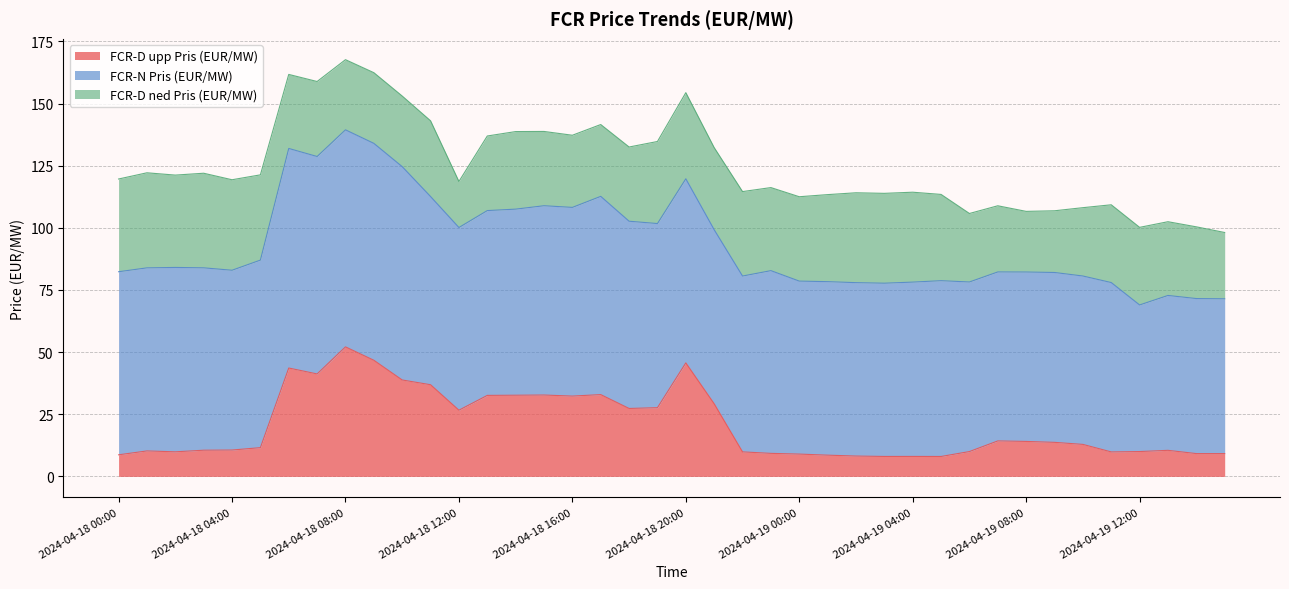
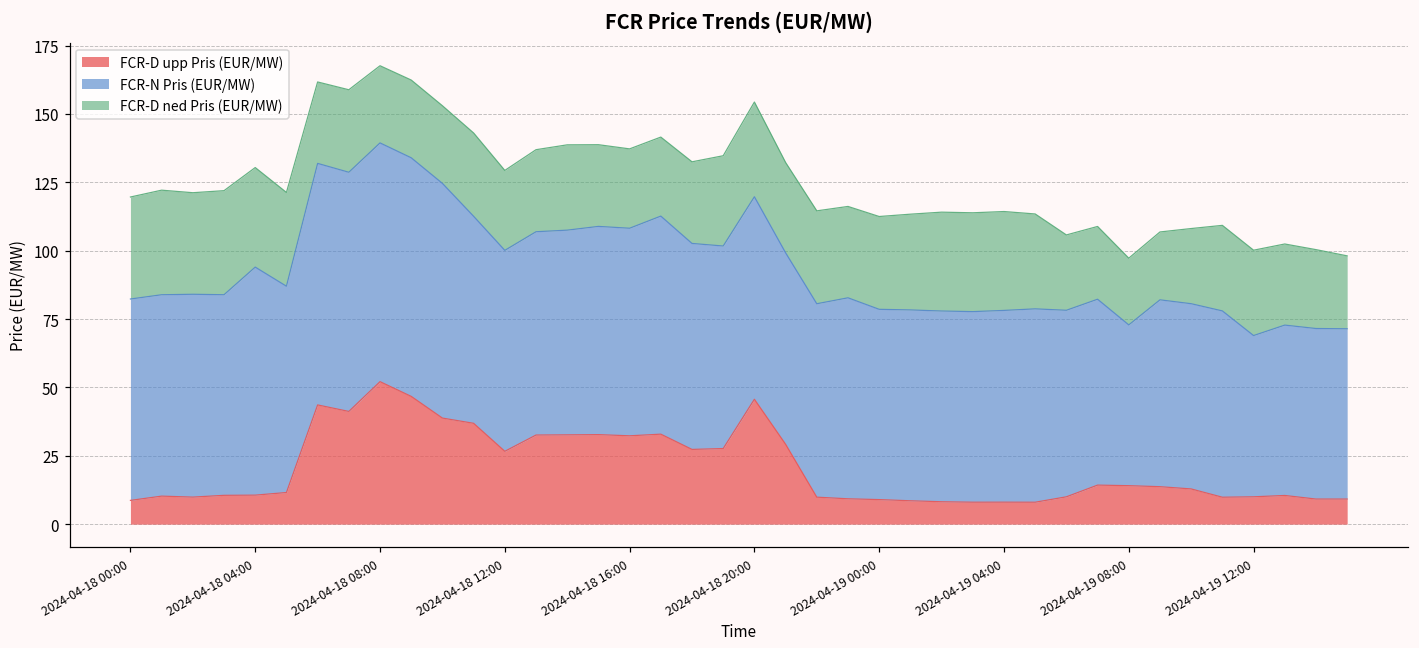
FCR-N Pris (EUR/MW), 2024-04-18 04:00: 72 -> 83
FCR-D ned Pris (EUR/MW), 2024-04-18 12:00: 19 -> 29
FCR-N Pris (EUR/MW), 2024-04-19 08:00: 68 -> 59
